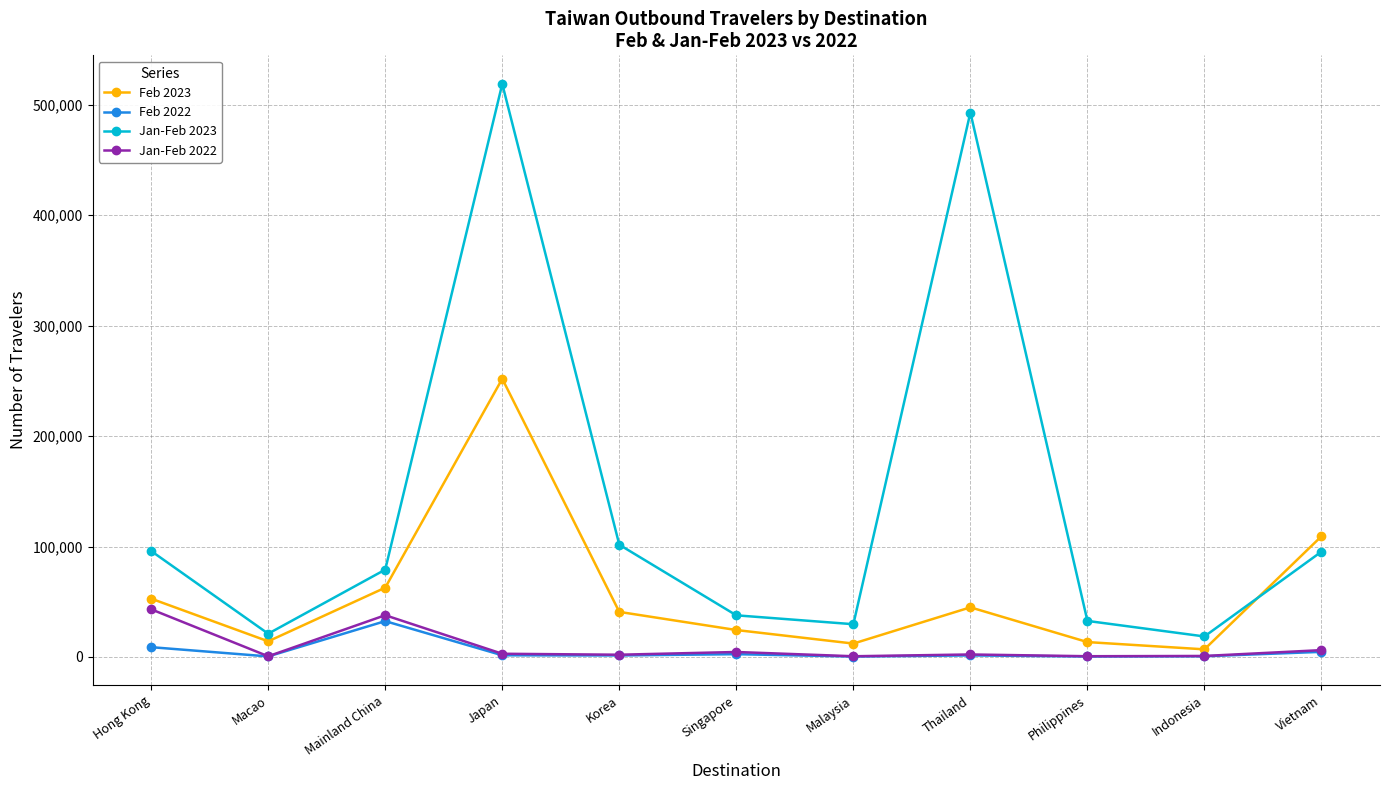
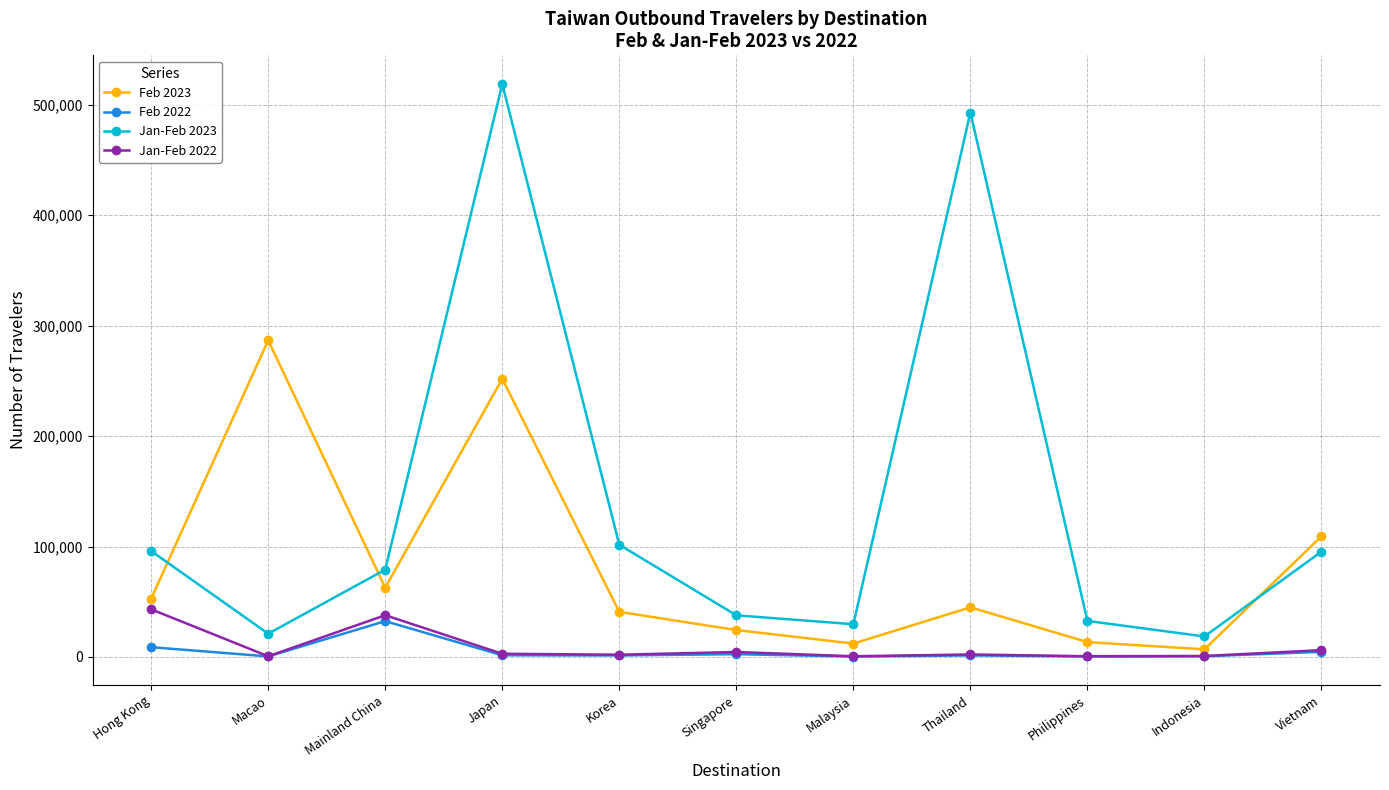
Feb 2023, Macao: 14,000 -> 287,000
